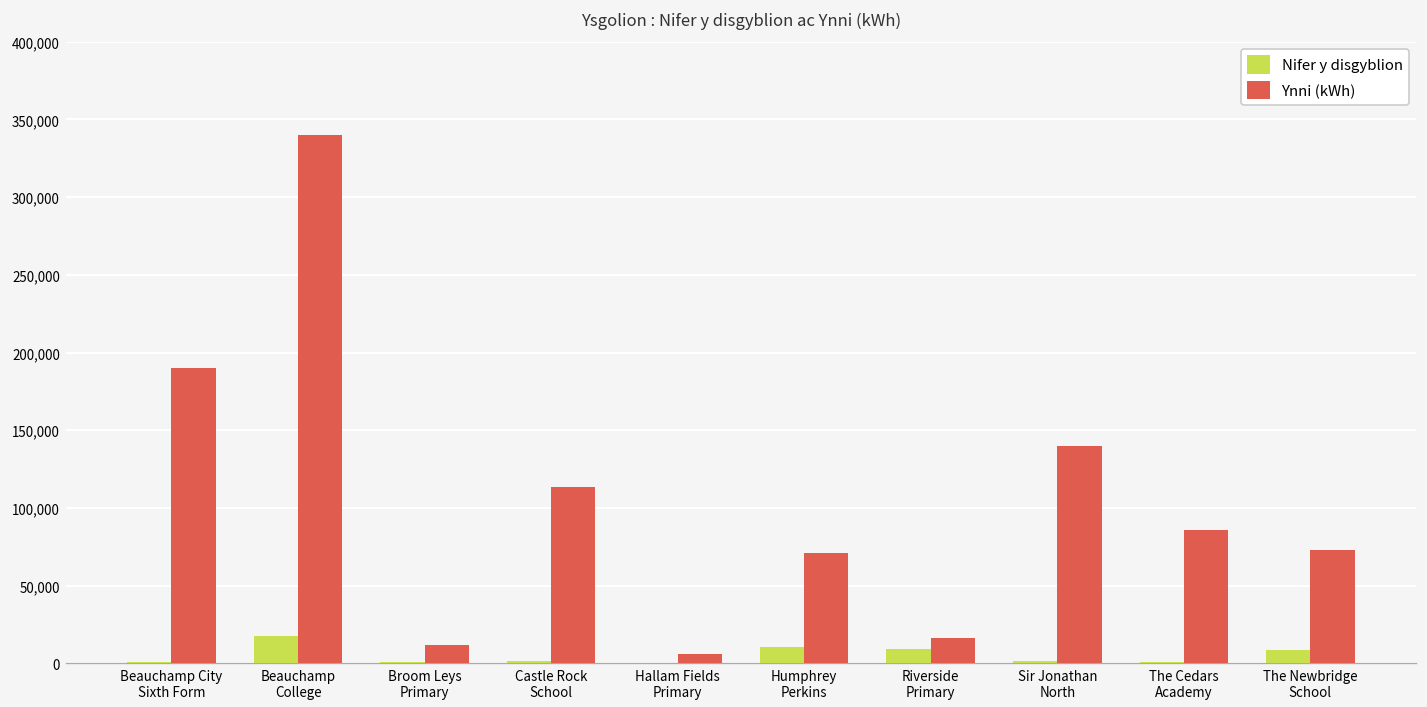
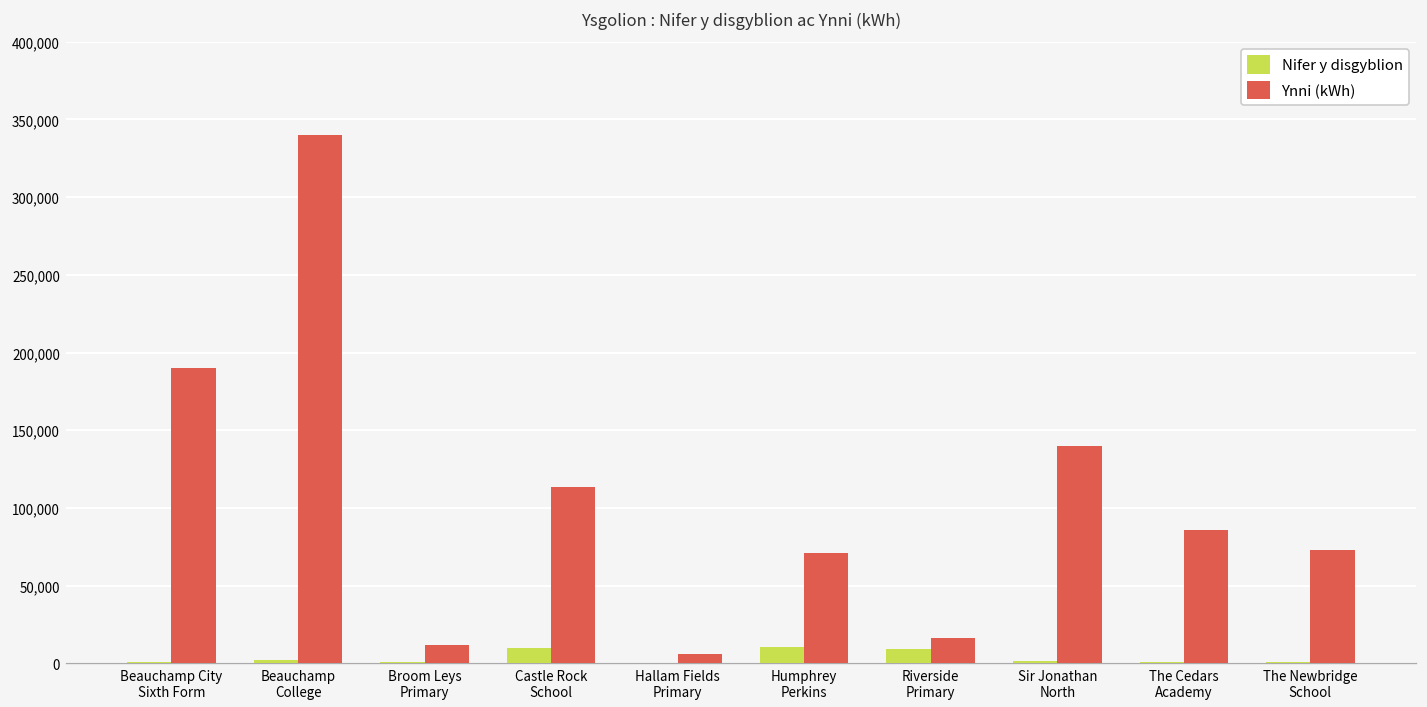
Nifer y disgyblion, Beauchamp College: 17,000 -> 2,000
Nifer y disgyblion, Castle Rock School: 1,000 -> 10,000
Nifer y disgyblion, The Newbridge School: 8,000 -> 1,000
